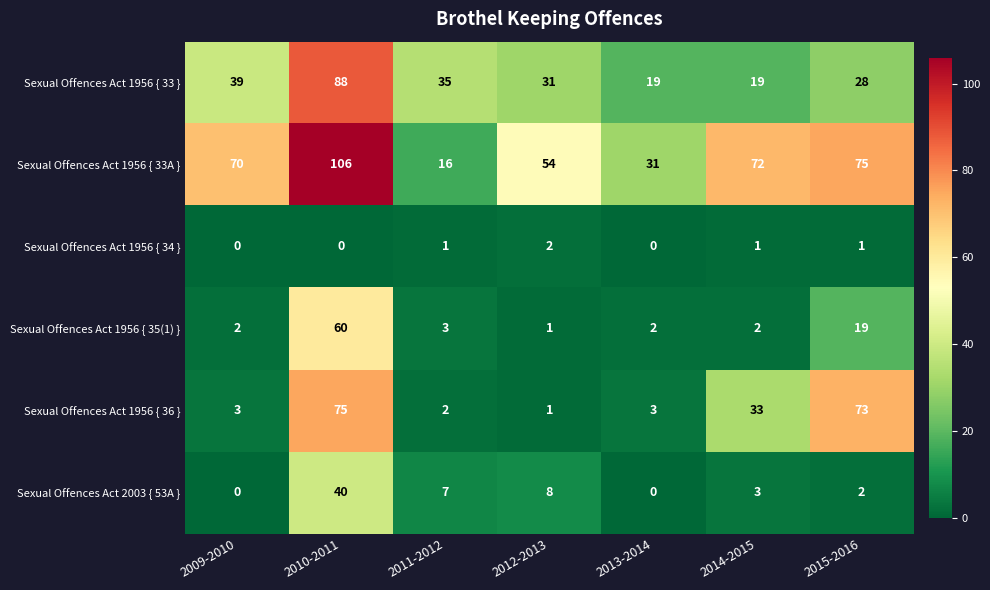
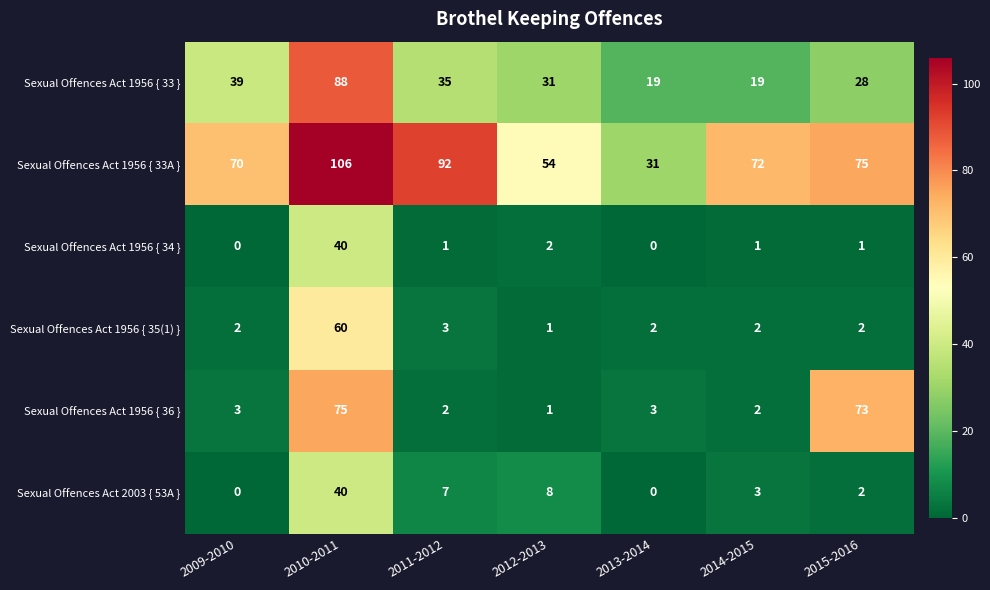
Sexual Offences Act 1956 { 33A }, 2011-2012: 16 -> 92
Sexual Offences Act 1956 { 34 }, 2010-2011: 0 -> 40
Sexual Offences Act 1956 { 35(1) }, 2015-2016: 19 -> 2
Sexual Offences Act 1956 { 36 }, 2014-2015: 33 -> 2
